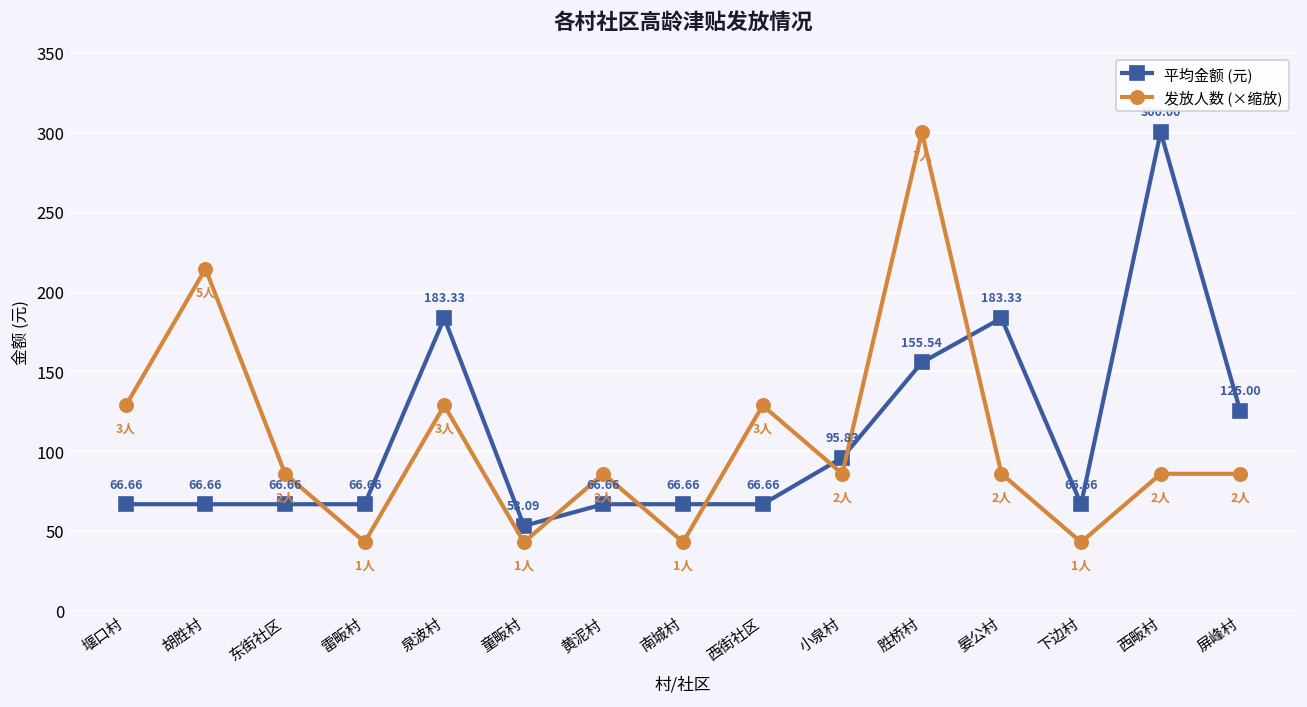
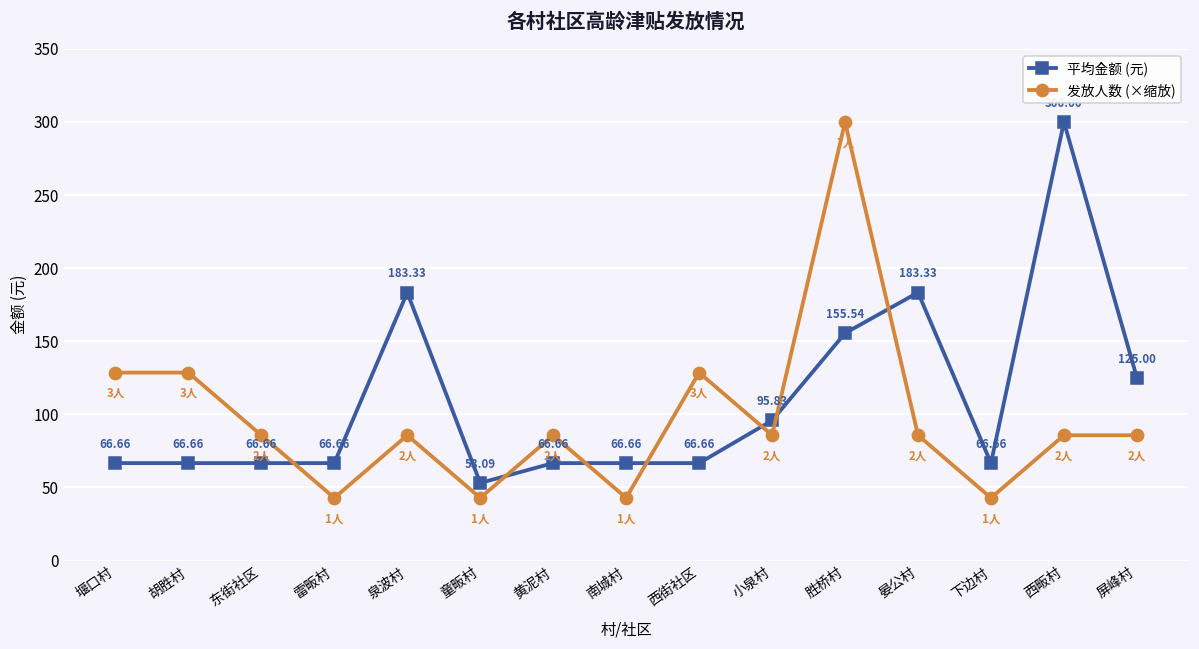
发放人数 (×缩放), 胡胜村: 5人 -> 3人
发放人数 (×缩放), 泉波村: 3人 -> 2人
